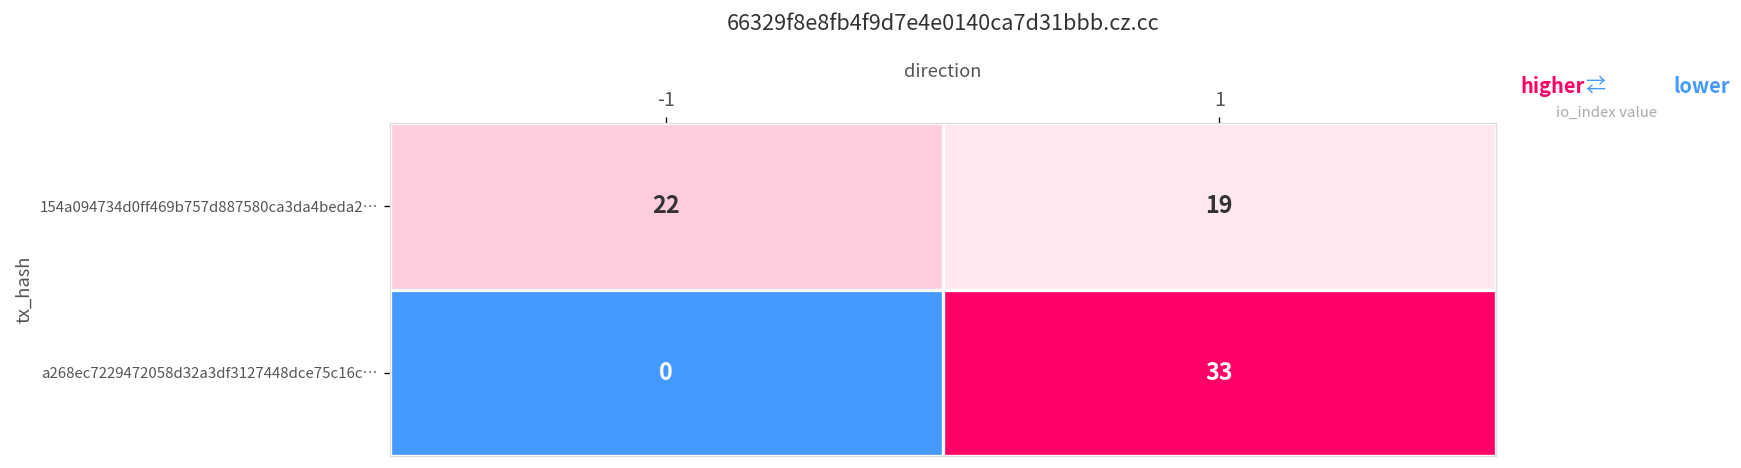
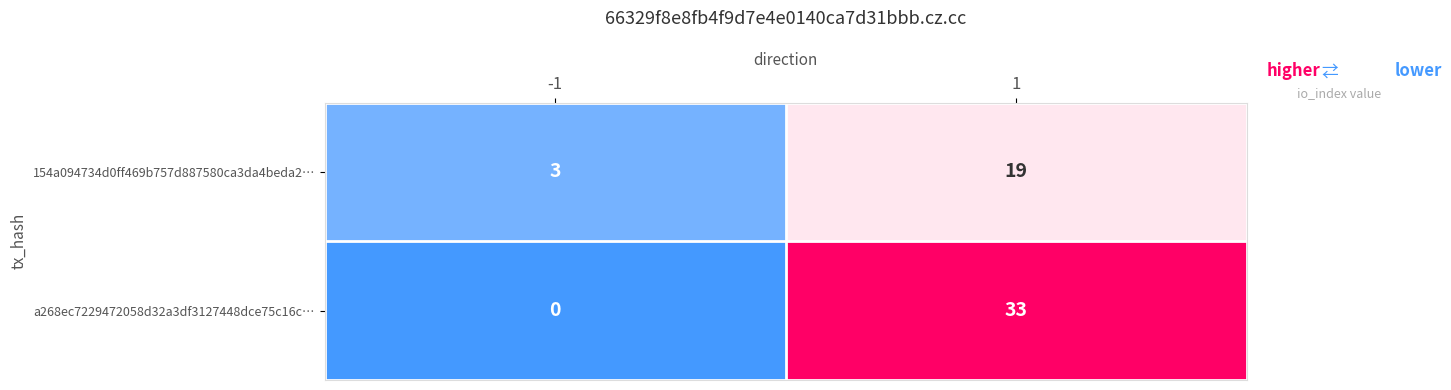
154a094734d0ff469b757d887580ca3da4beda2…, -1: 22 -> 3
